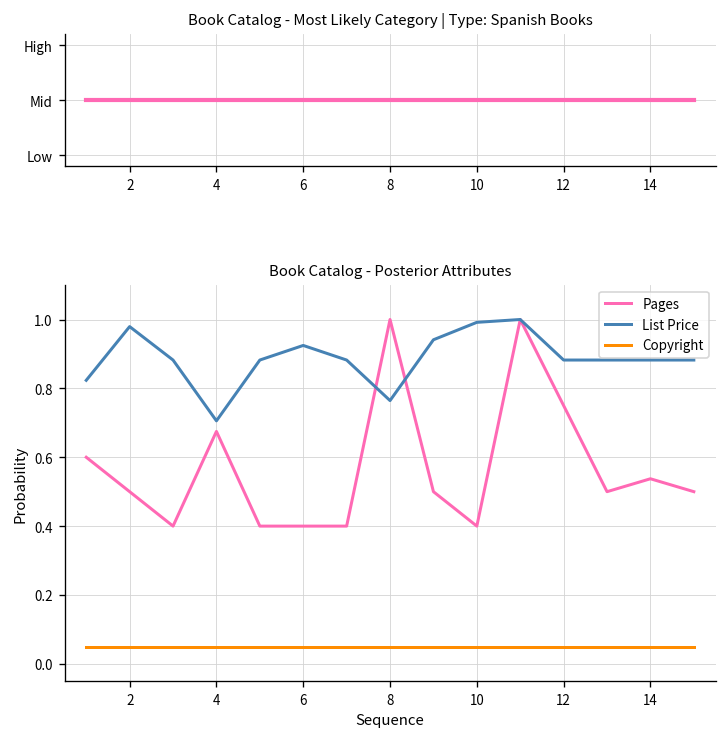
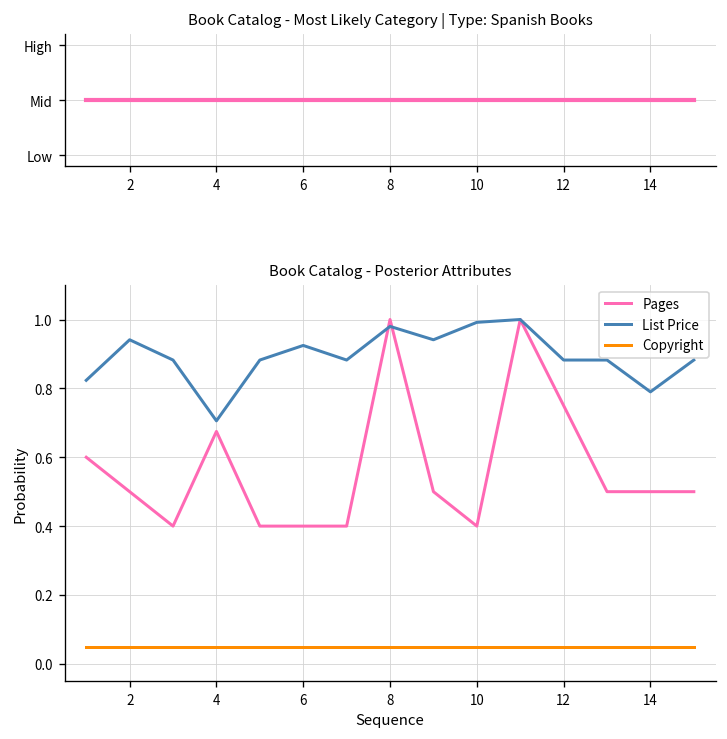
Book Catalog - Posterior Attributes, List Price, 2: 0.98 -> 0.94
Book Catalog - Posterior Attributes, List Price, 8: 0.76 -> 0.98
Book Catalog - Posterior Attributes, Pages, 14: 0.54 -> 0.50
Book Catalog - Posterior Attributes, List Price, 14: 0.88 -> 0.79
